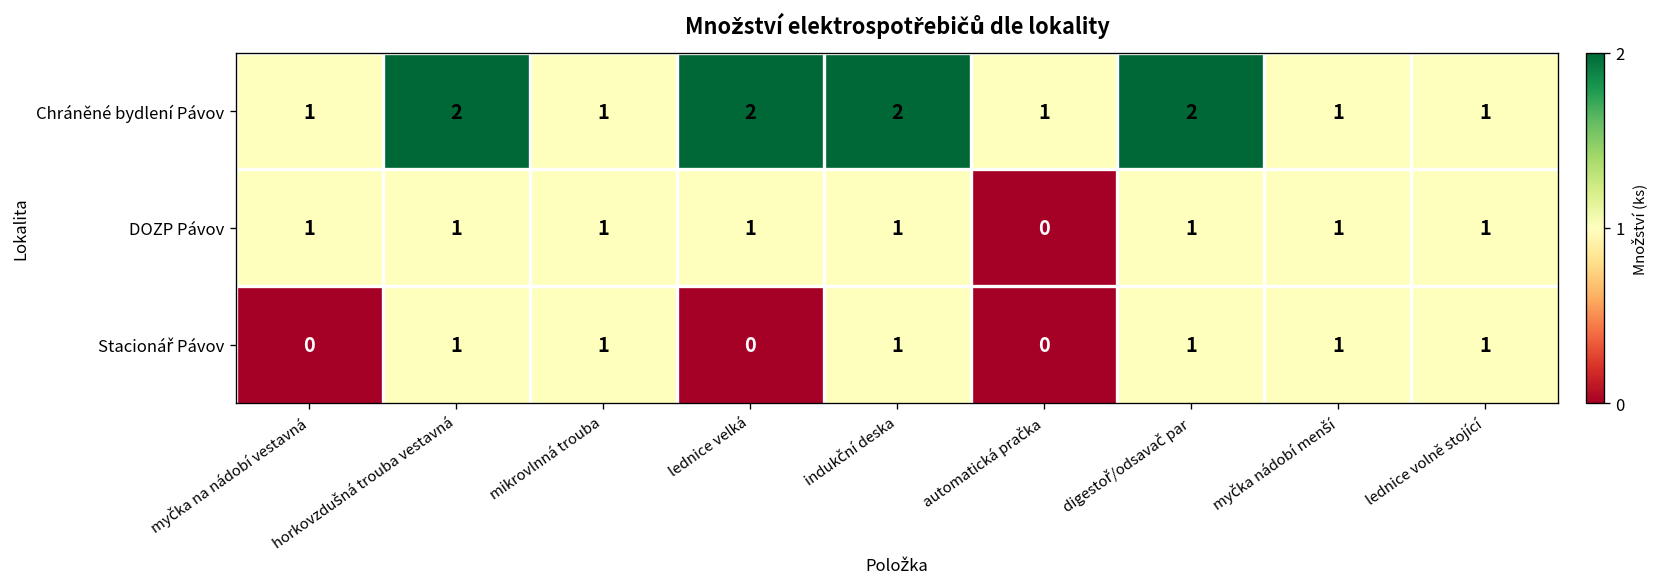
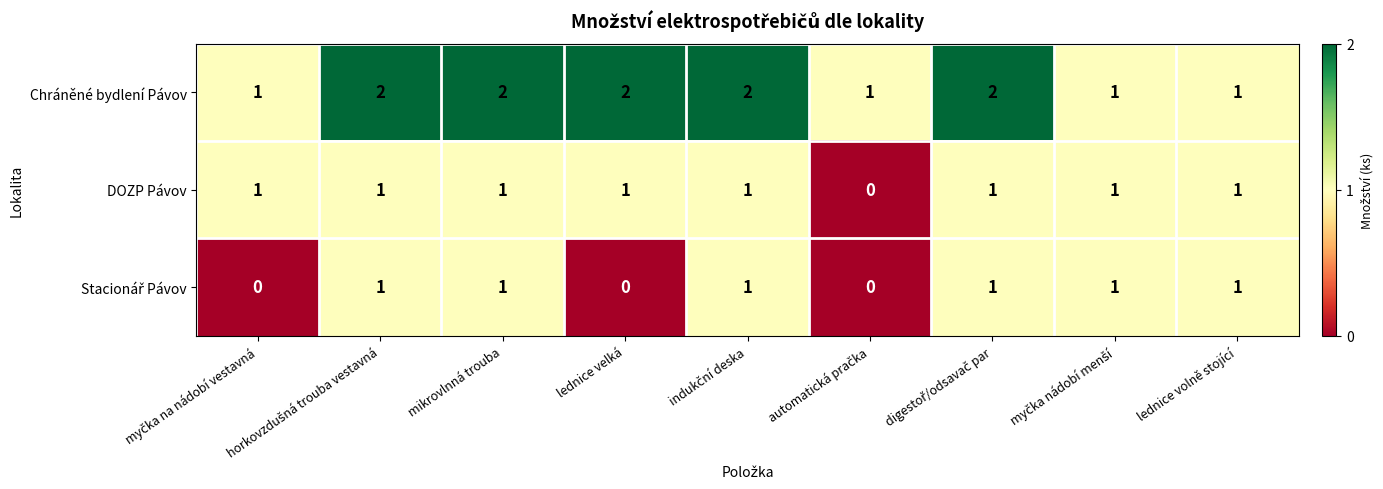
Chráněné bydlení Pávov, mikrovlnná trouba: 1 -> 2
